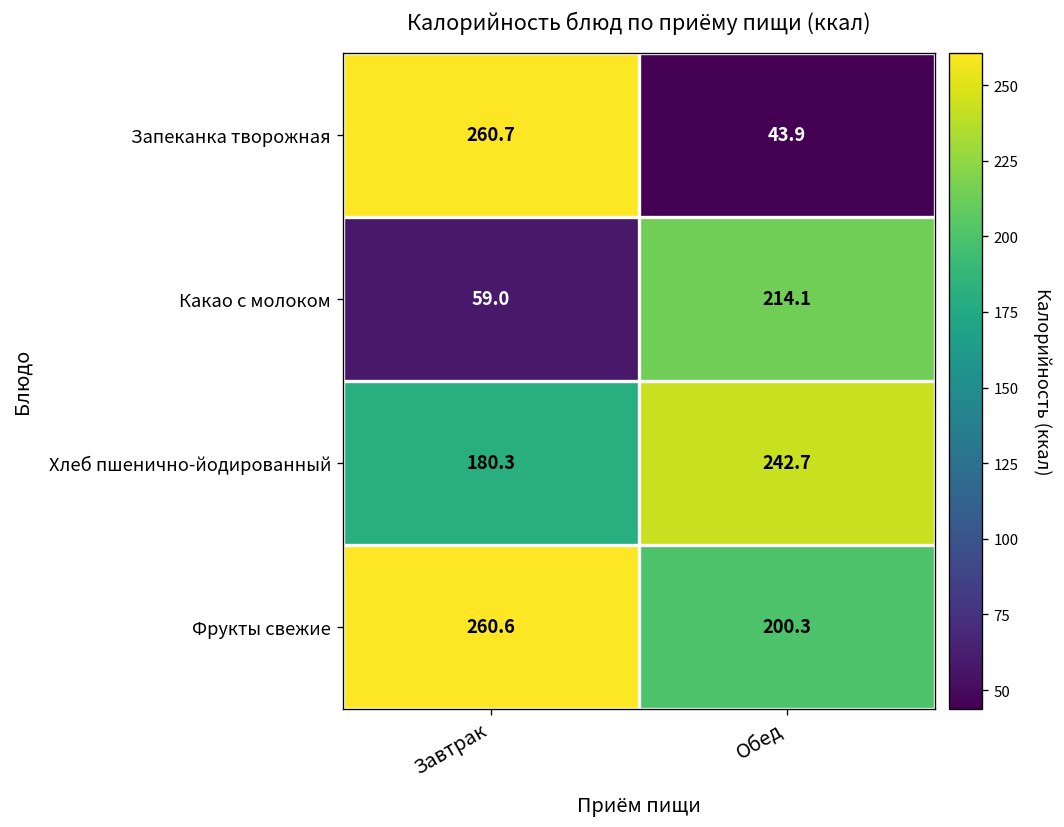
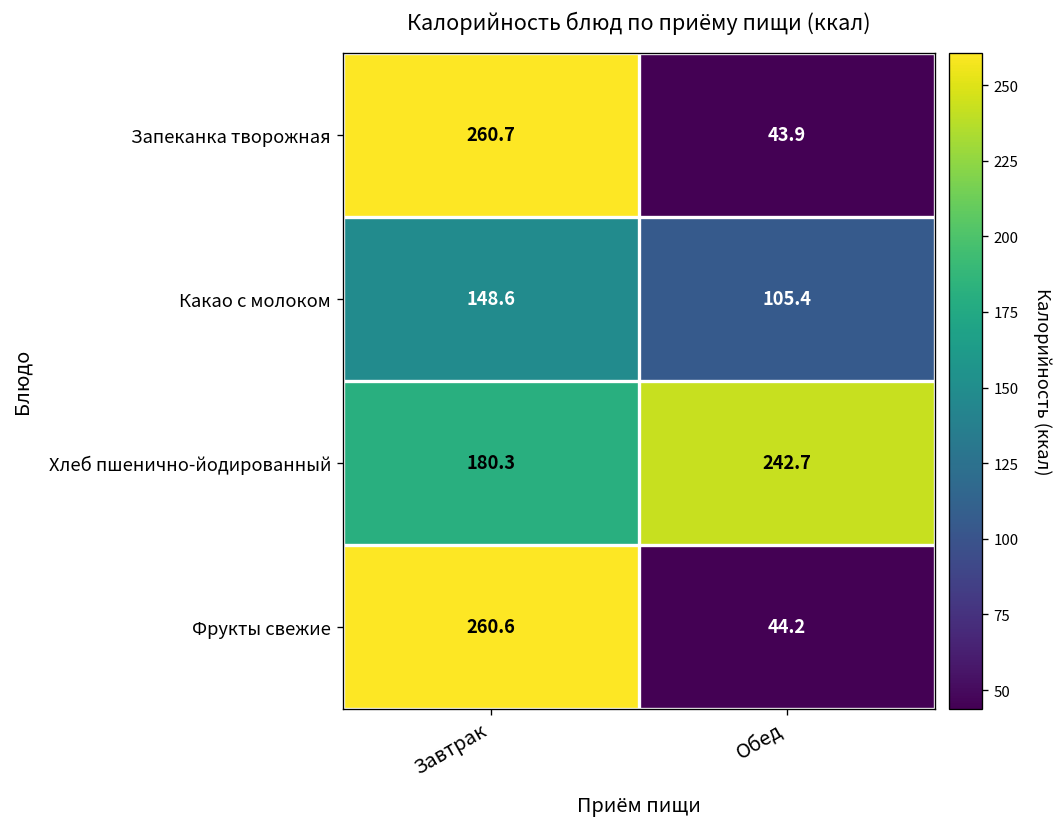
Какао с молоком, Завтрак: 59.0 -> 148.6
Какао с молоком, Обед: 214.1 -> 105.4
Фрукты свежие, Обед: 200.3 -> 44.2
